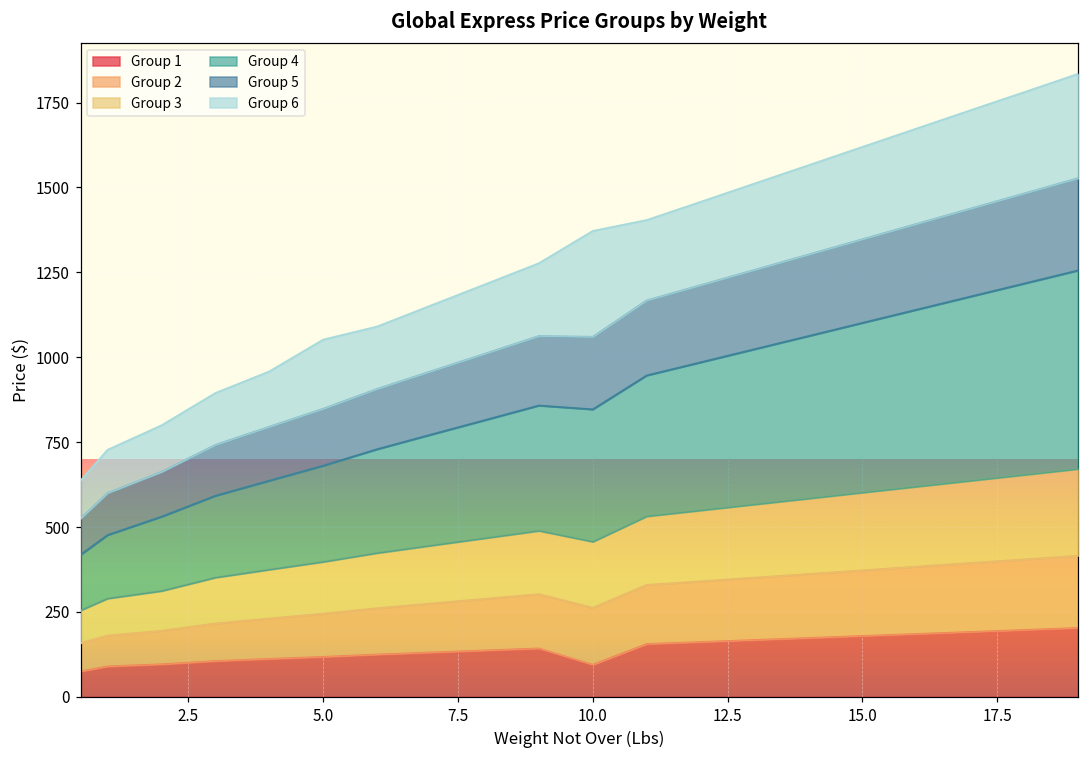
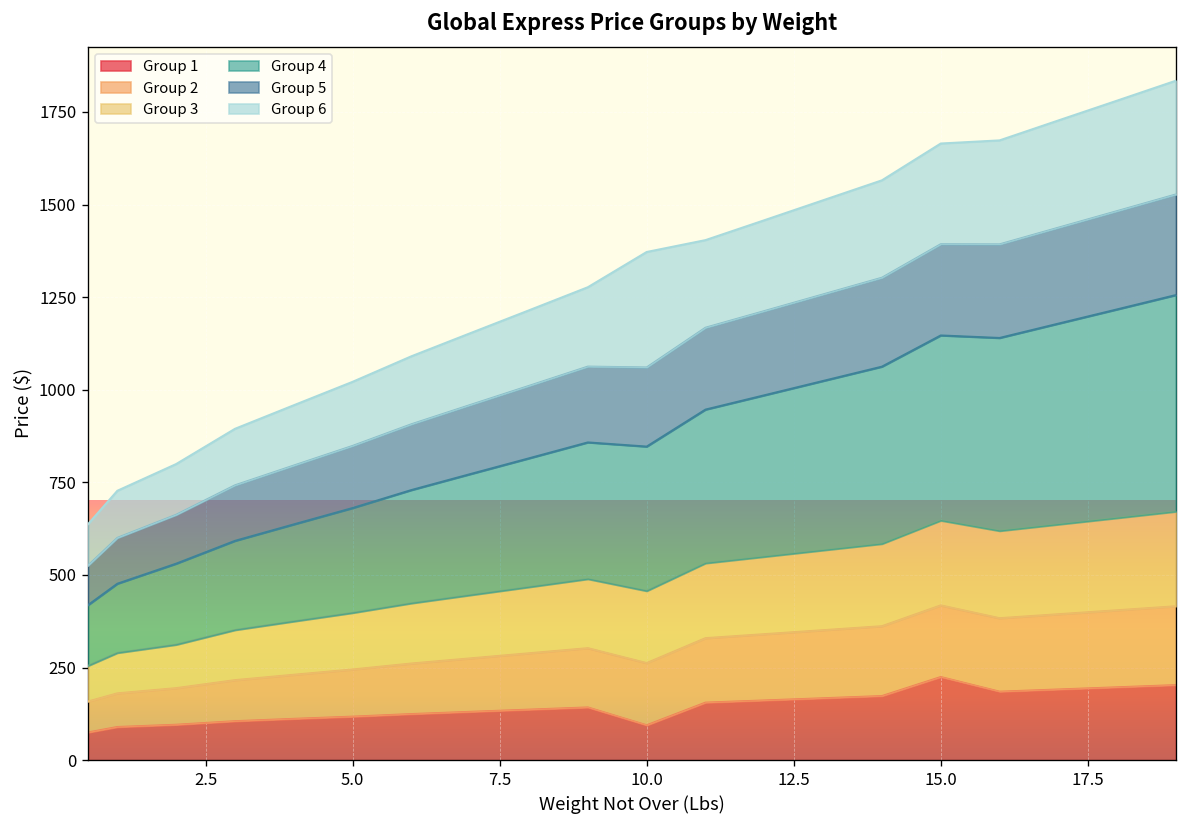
Group 6, 5.0: 200 -> 170
Group 1, 15.0: 180 -> 220
